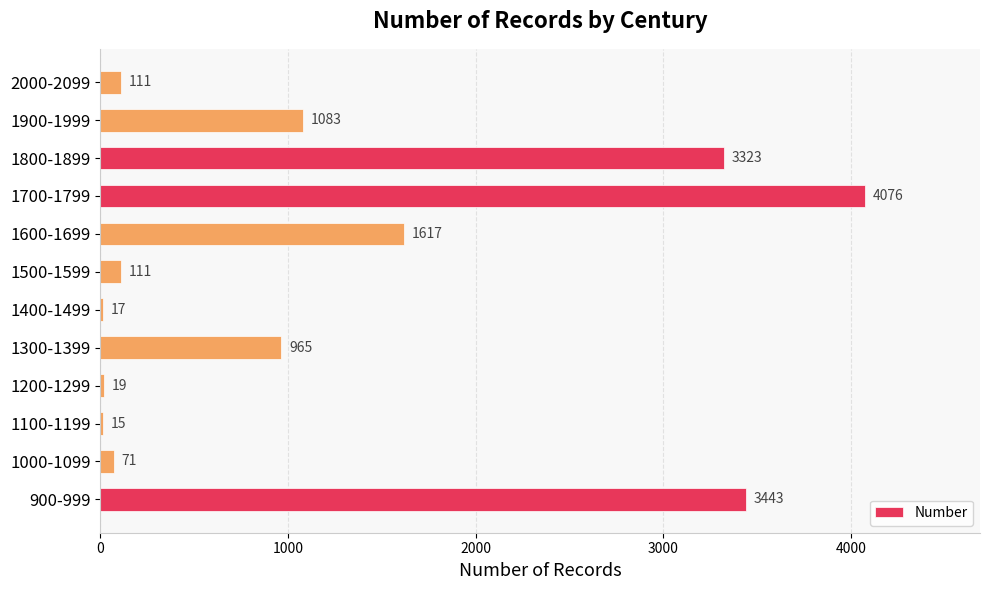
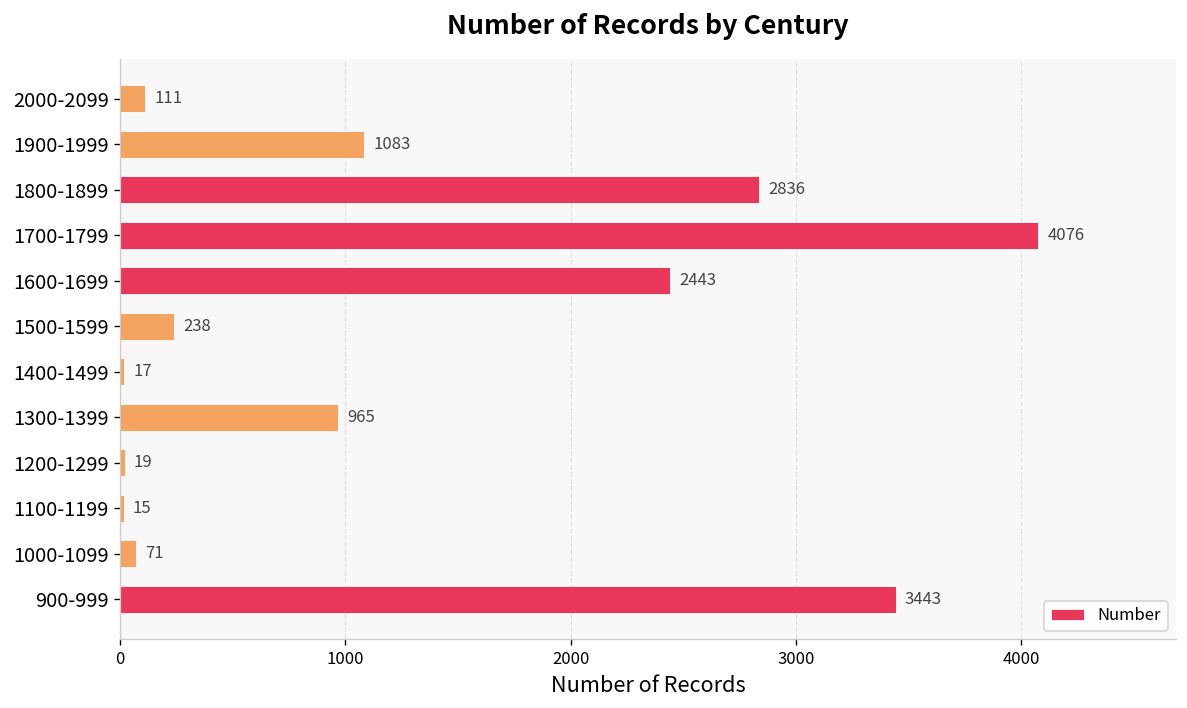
1800-1899: 3323 -> 2836
1600-1699: 1617 -> 2443
1500-1599: 111 -> 238
